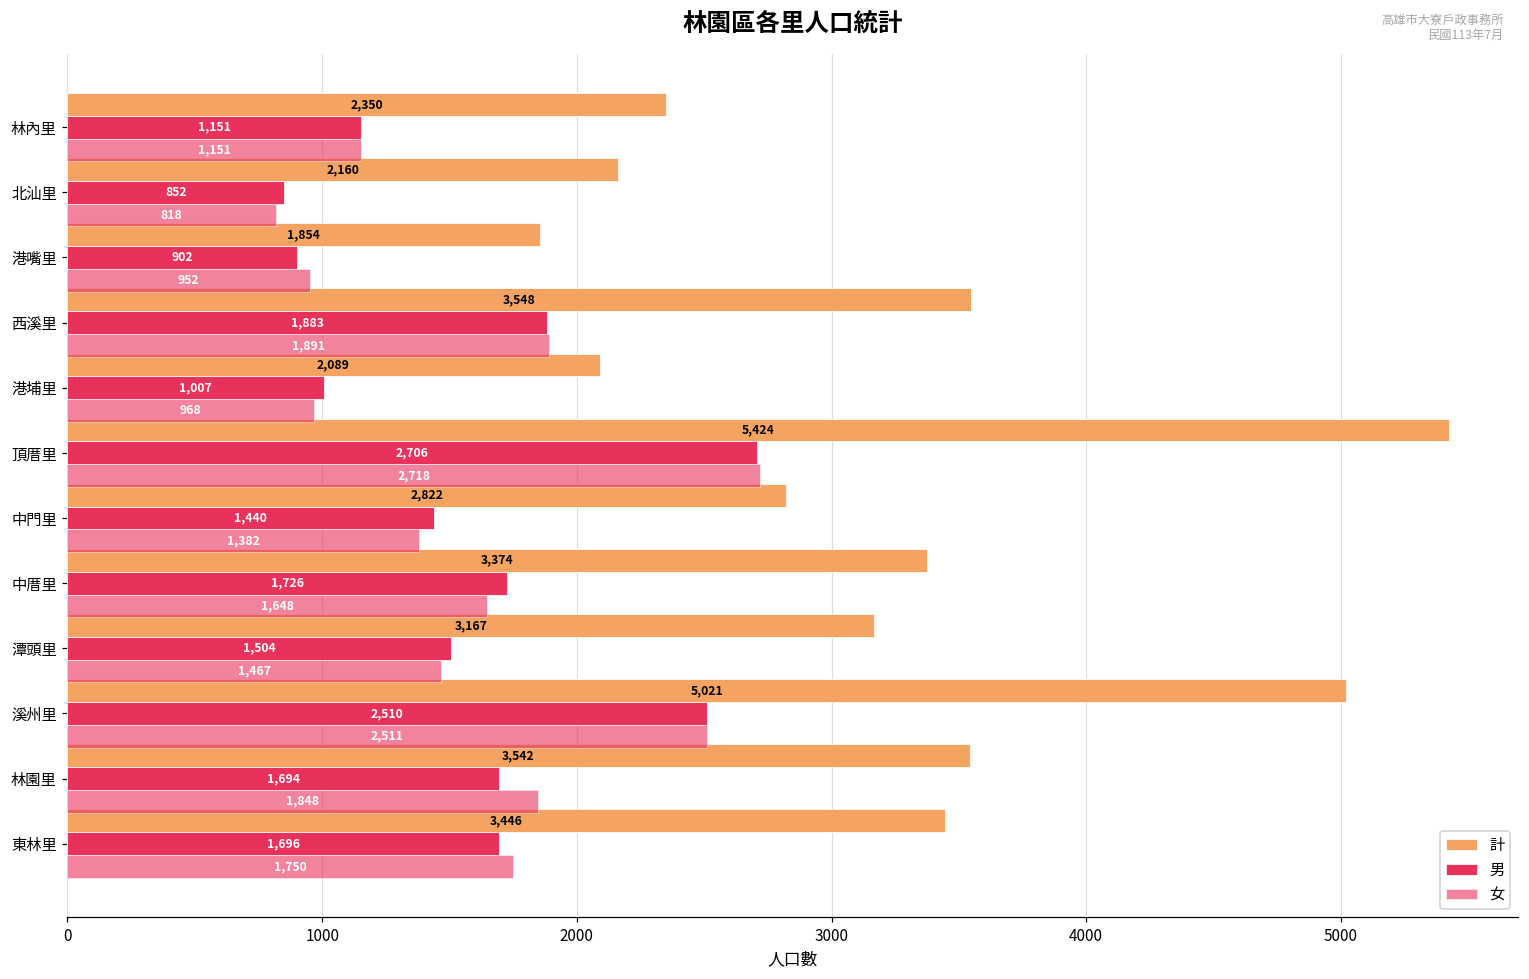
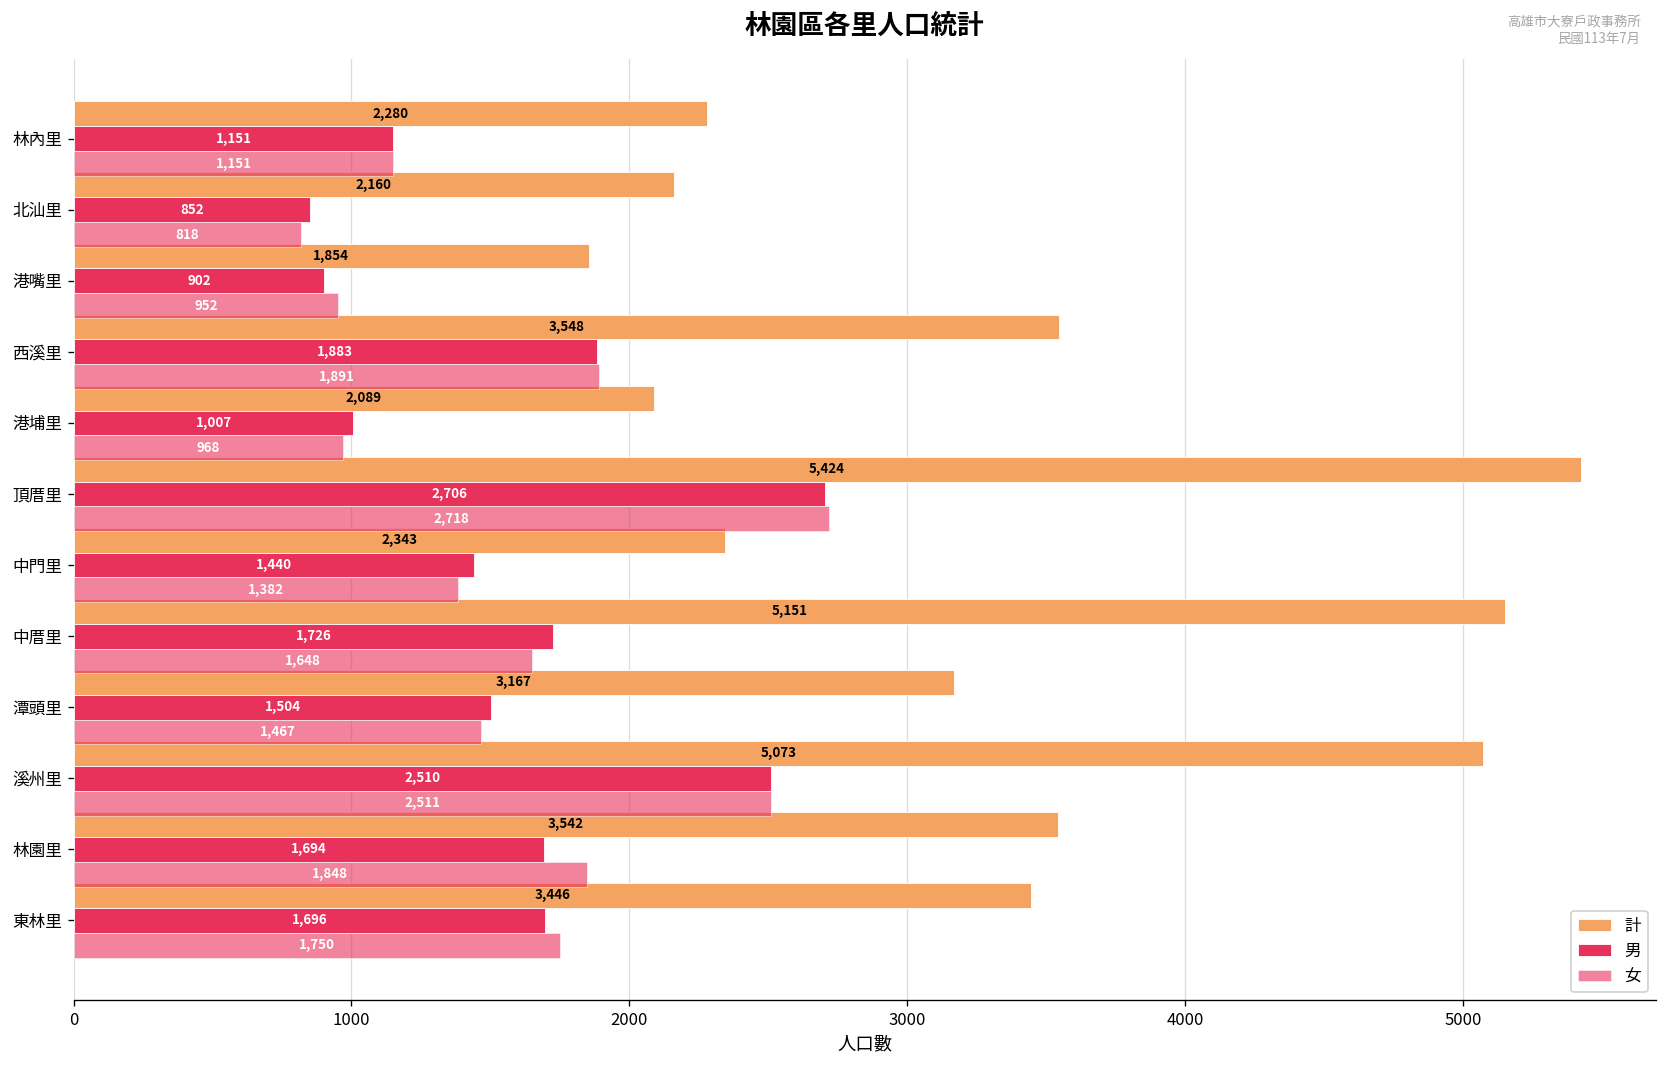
計, 林內里: 2,350 -> 2,280
計, 中門里: 2,822 -> 2,343
計, 中厝里: 3,374 -> 5,151
計, 溪州里: 5,021 -> 5,073
